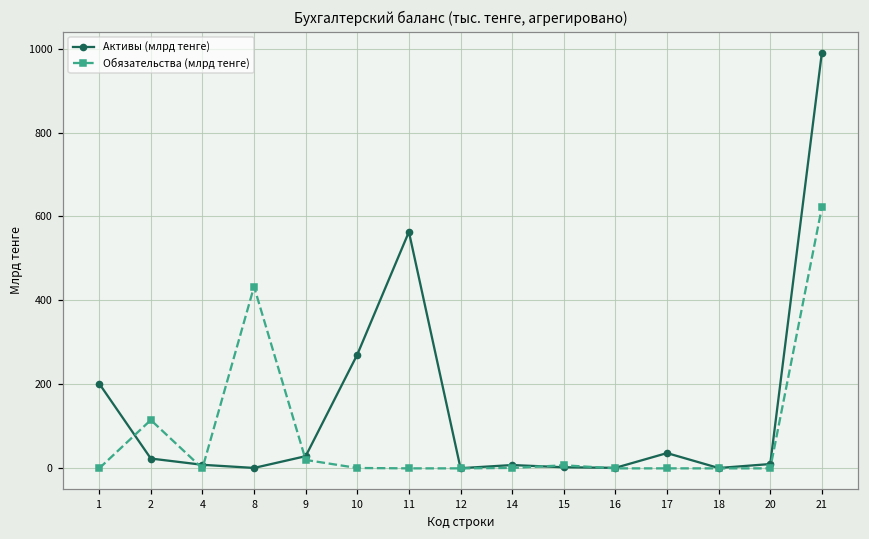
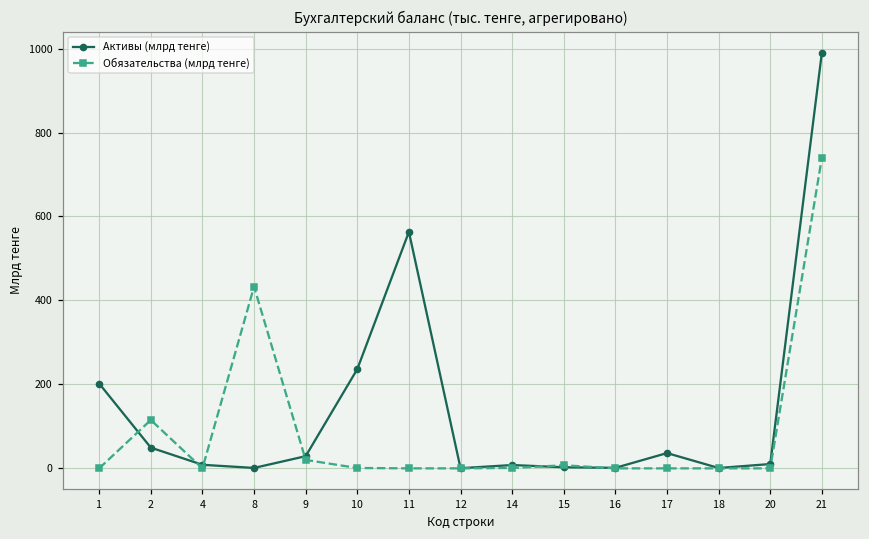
Активы (млрд тенге), 2: 20 -> 50
Активы (млрд тенге), 10: 270 -> 240
Обязательства (млрд тенге), 21: 620 -> 740
